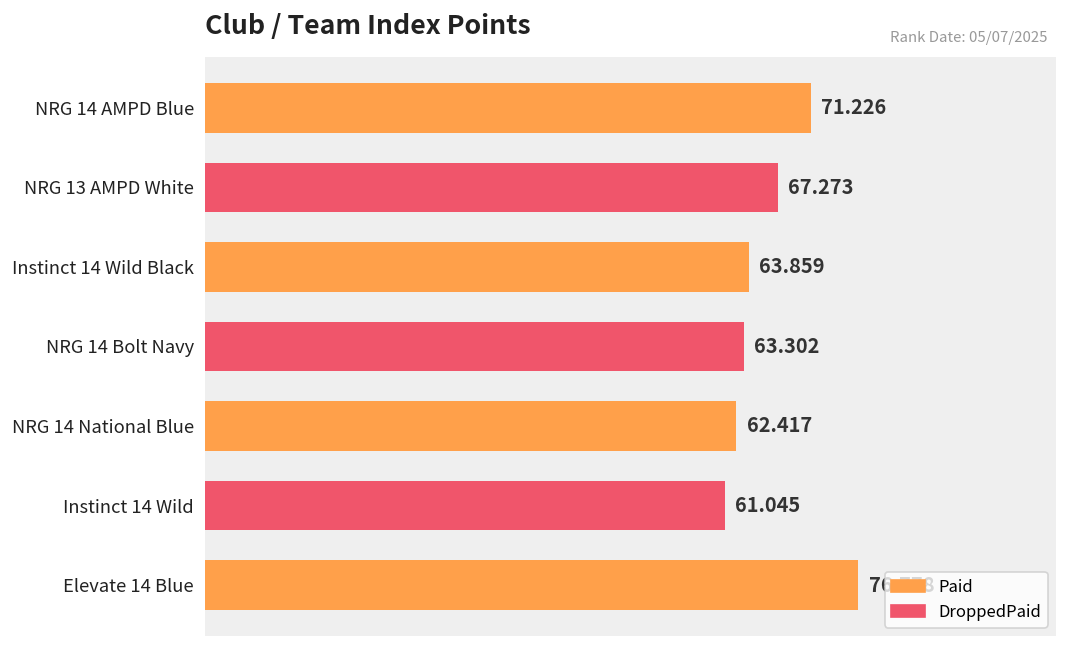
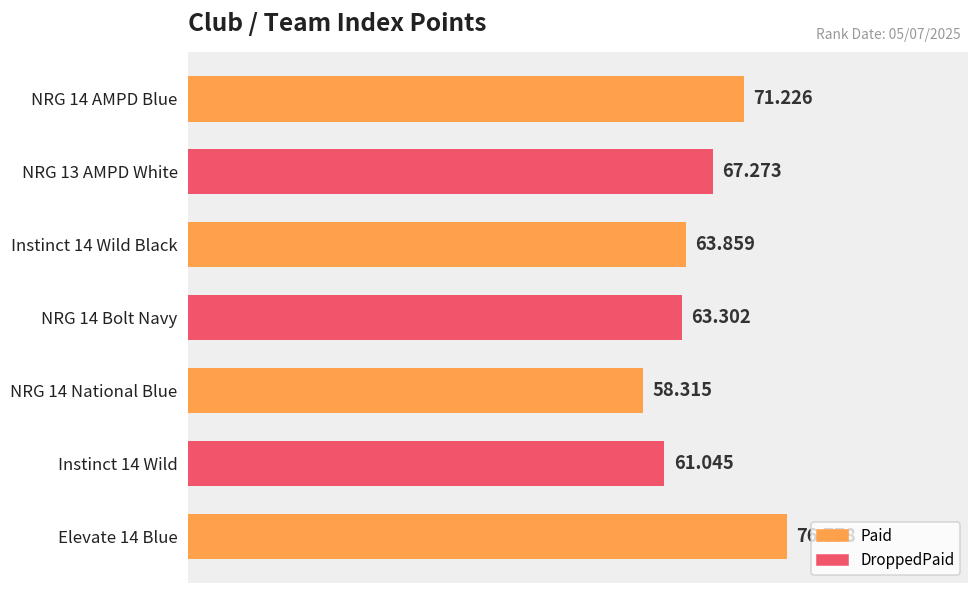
NRG 14 National Blue: 62.417 -> 58.315
